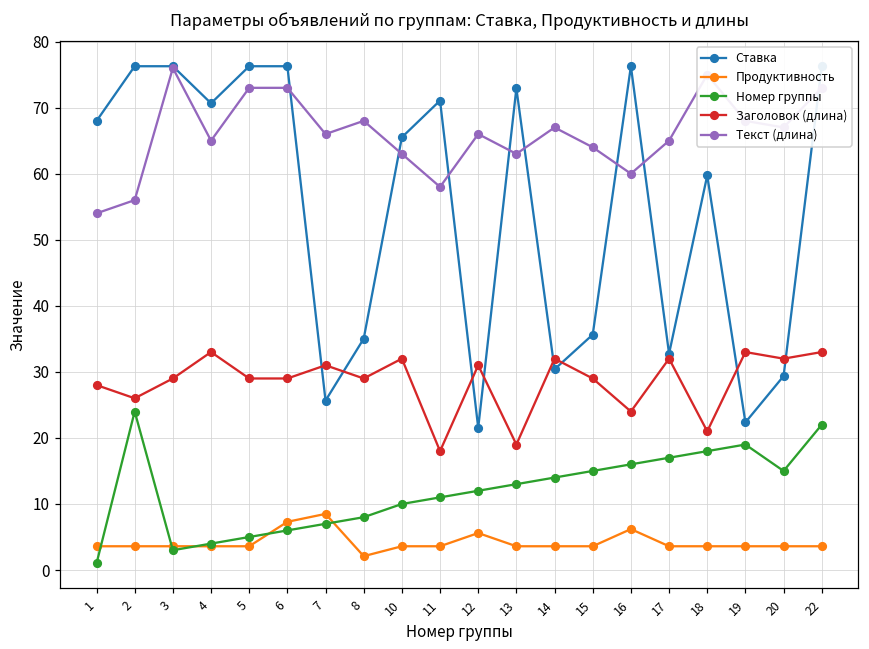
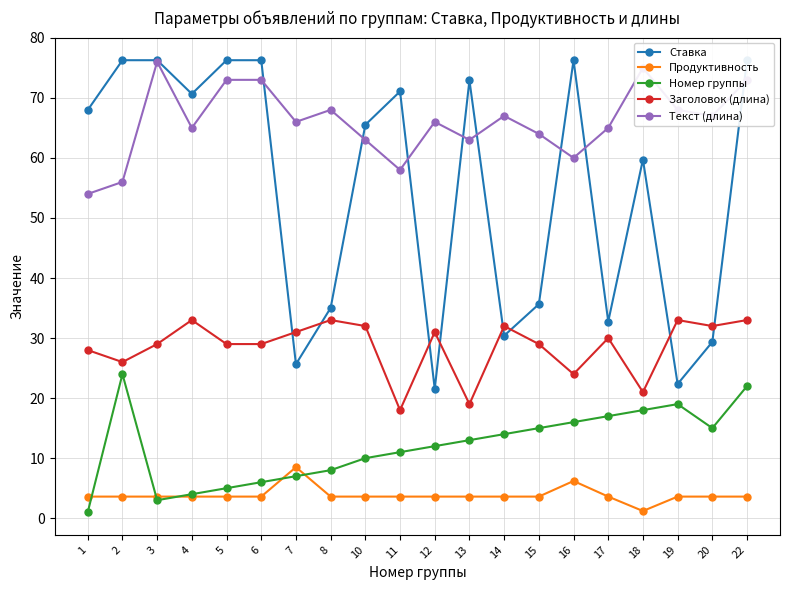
Продуктивность, 6: 7 -> 4
Продуктивность, 8: 2 -> 4
Заголовок (длина), 8: 29 -> 33
Продуктивность, 12: 6 -> 4
Заголовок (длина), 17: 32 -> 30
Продуктивность, 18: 4 -> 1
